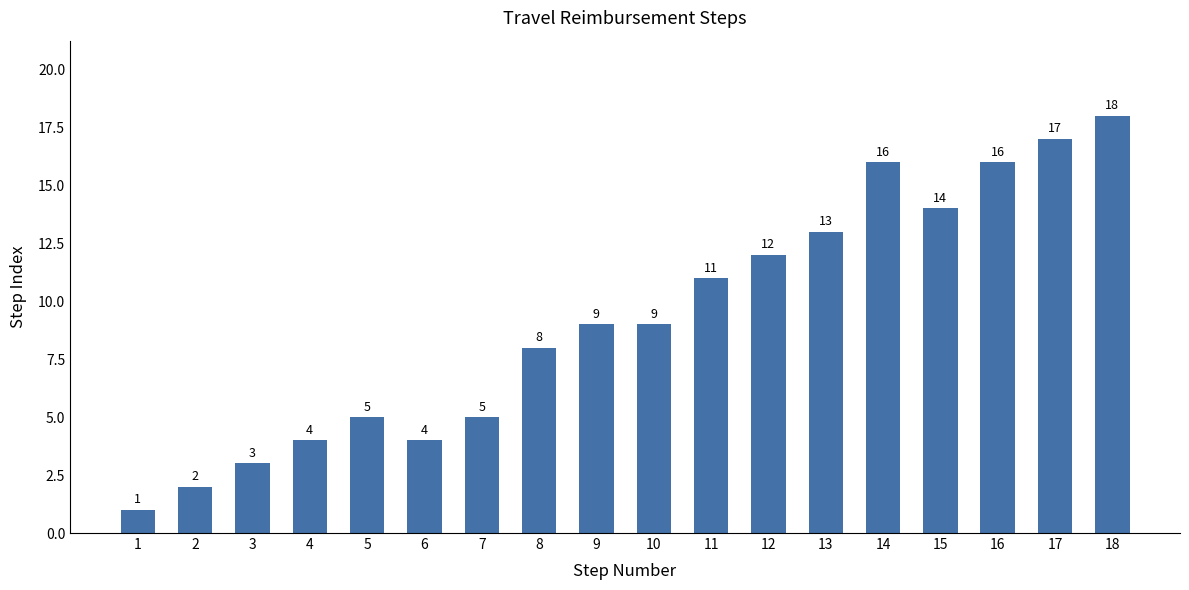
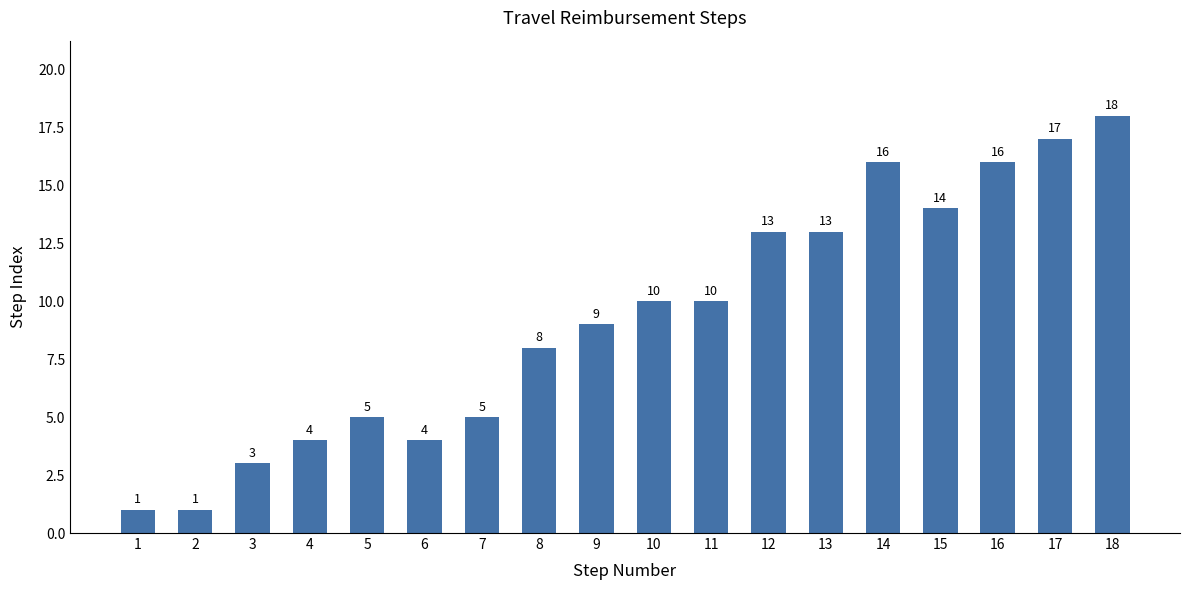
2: 2 -> 1
10: 9 -> 10
11: 11 -> 10
12: 12 -> 13
